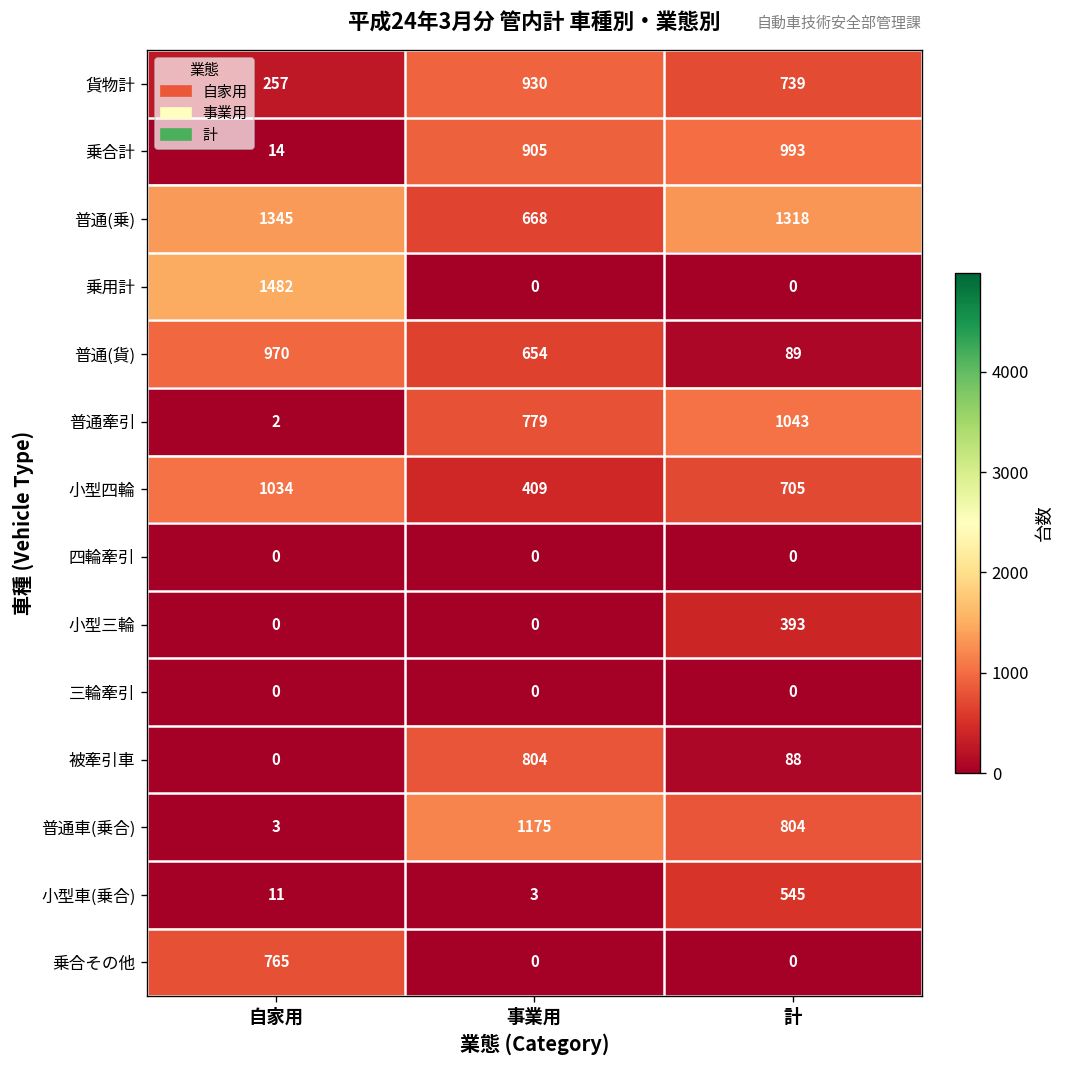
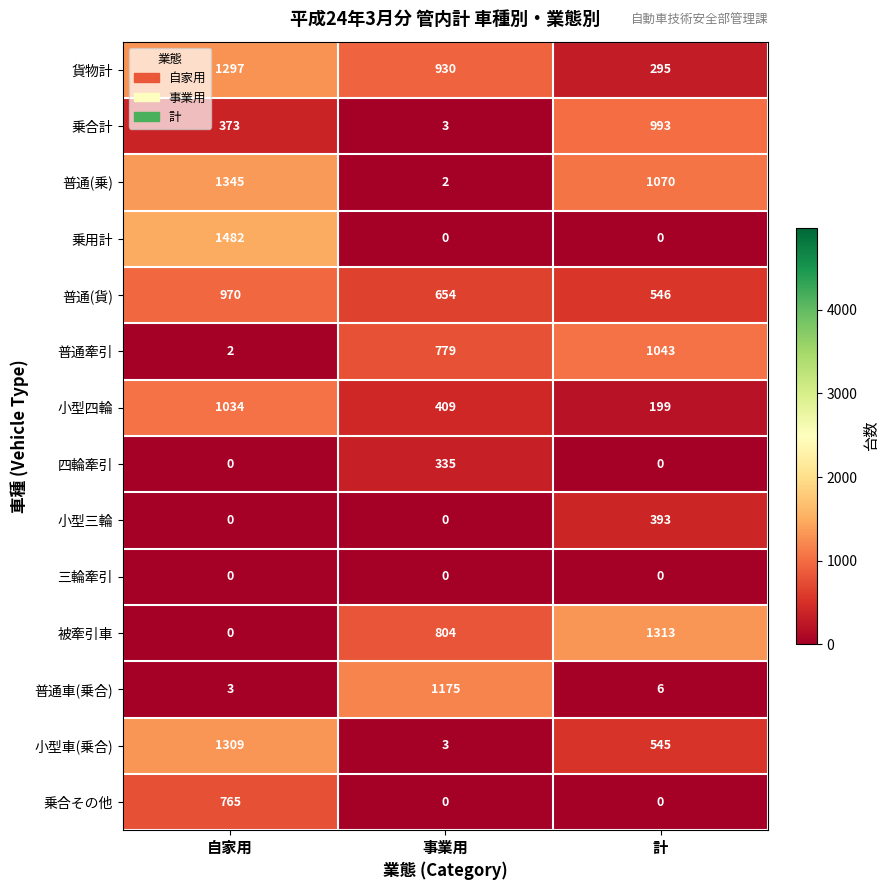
貨物計, 自家用: 257 -> 1297
貨物計, 計: 739 -> 295
乗合計, 自家用: 14 -> 373
乗合計, 事業用: 905 -> 3
普通(乗), 事業用: 668 -> 2
普通(乗), 計: 1318 -> 1070
普通(貨), 計: 89 -> 546
小型四輪, 計: 705 -> 199
四輪牽引, 事業用: 0 -> 335
被牽引車, 計: 88 -> 1313
普通車(乗合), 計: 804 -> 6
小型車(乗合), 自家用: 11 -> 1309
